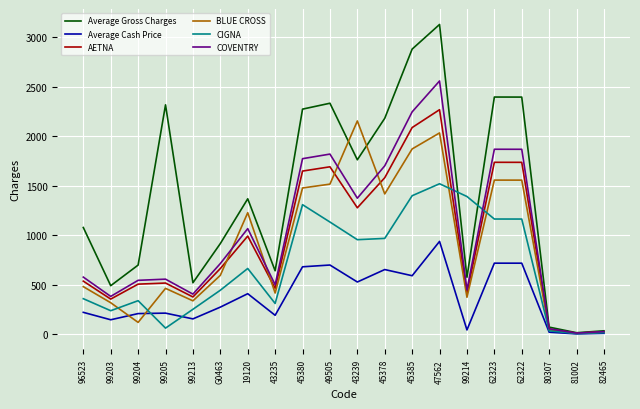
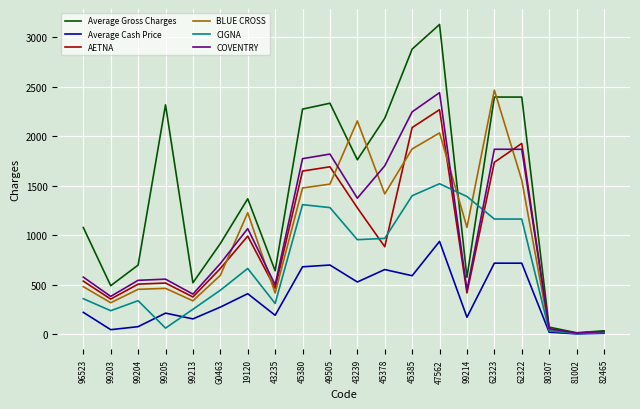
Average Cash Price, 99203: 100 -> 0
Average Cash Price, 99204: 200 -> 100
BLUE CROSS, 99204: 100 -> 500
CIGNA, 49505: 1100 -> 1300
AETNA, 45378: 1600 -> 900
COVENTRY, 47562: 2600 -> 2400
Average Cash Price, 99214: 0 -> 200
BLUE CROSS, 99214: 400 -> 1100
BLUE CROSS, 62323: 1600 -> 2500
AETNA, 62322: 1700 -> 1900
